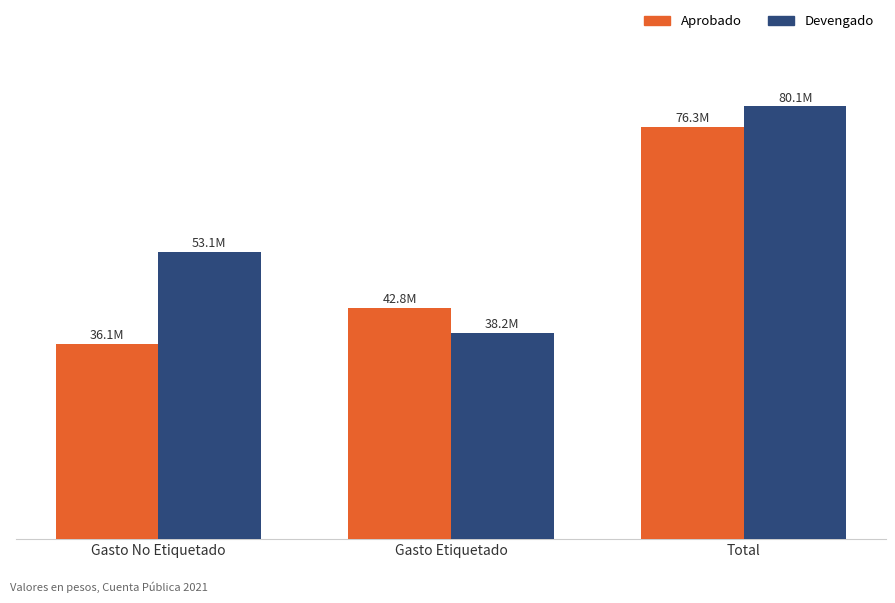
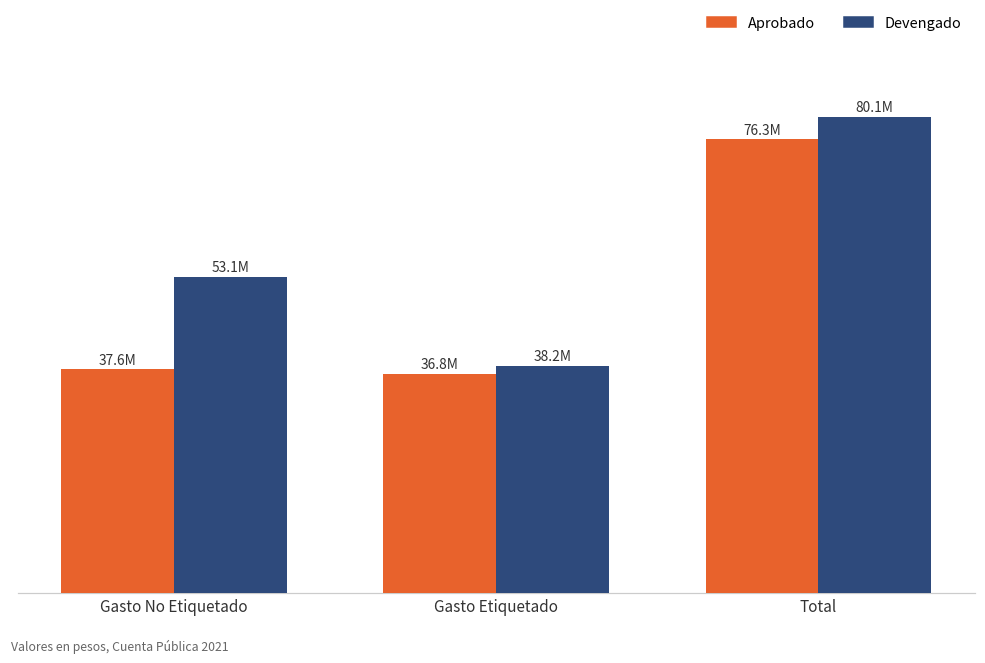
Aprobado, Gasto No Etiquetado: 36.1M -> 37.6M
Aprobado, Gasto Etiquetado: 42.8M -> 36.8M
